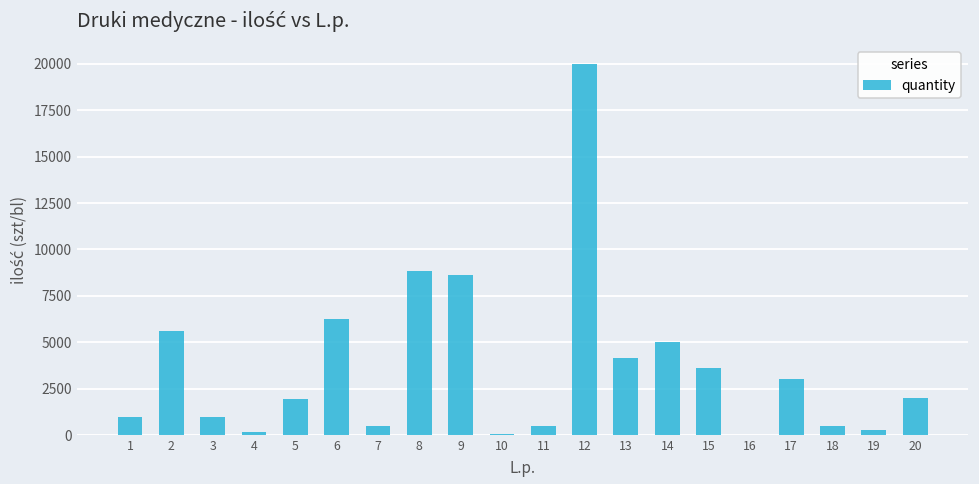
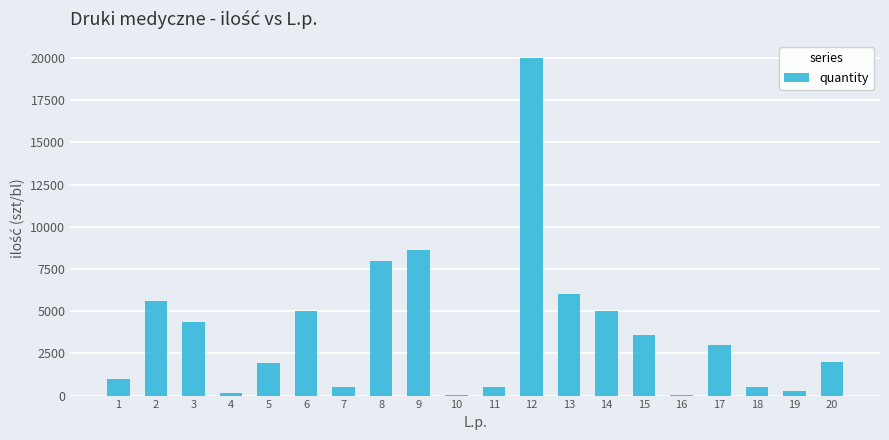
3: 1000 -> 4300
6: 6200 -> 5000
8: 8900 -> 8000
13: 4200 -> 6000
